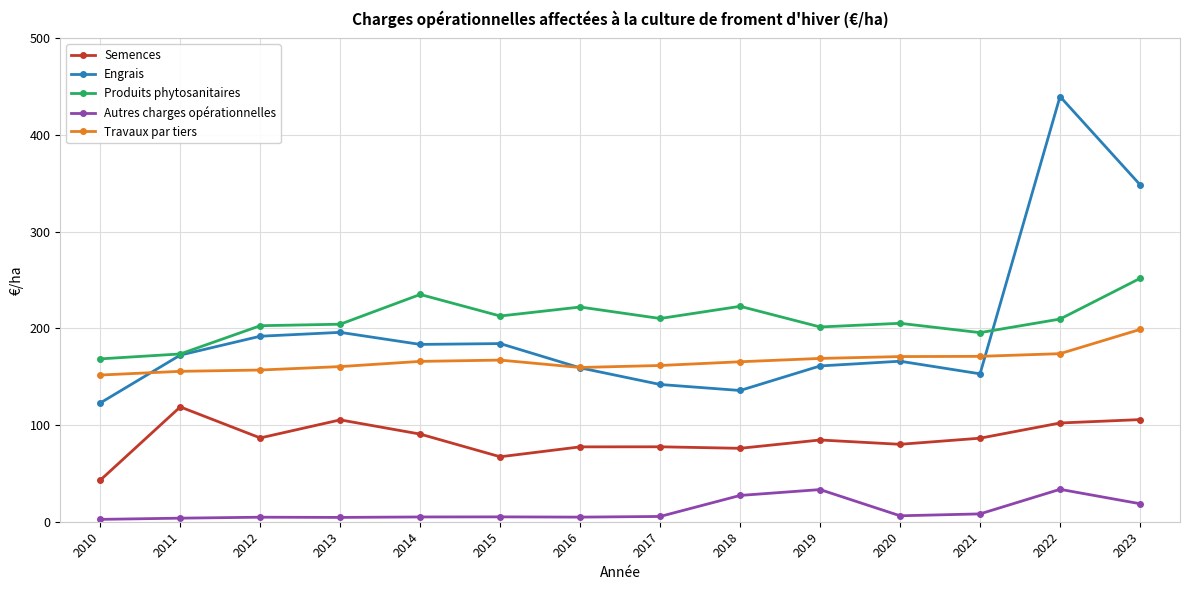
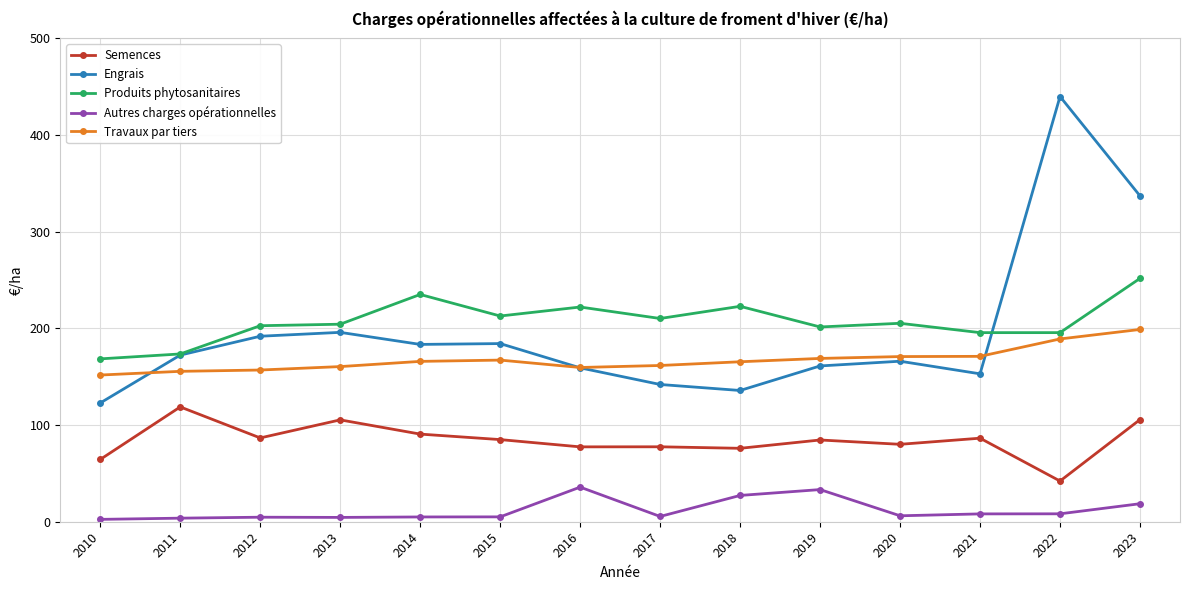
Semences, 2010: 40 -> 60
Semences, 2015: 70 -> 80
Autres charges opérationnelles, 2016: 0 -> 40
Semences, 2022: 100 -> 40
Produits phytosanitaires, 2022: 210 -> 200
Autres charges opérationnelles, 2022: 30 -> 10
Travaux par tiers, 2022: 170 -> 190
Engrais, 2023: 350 -> 340
